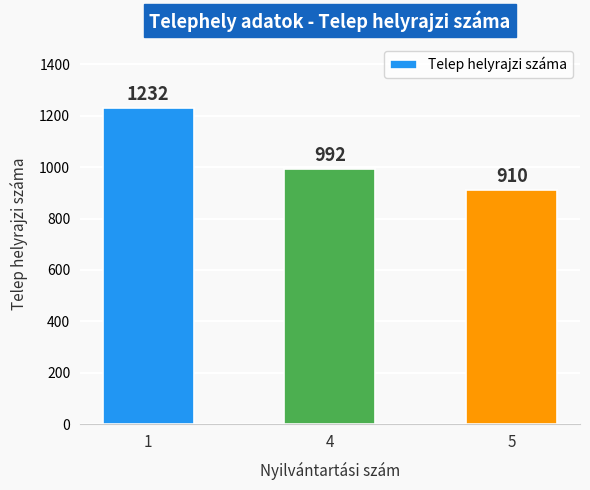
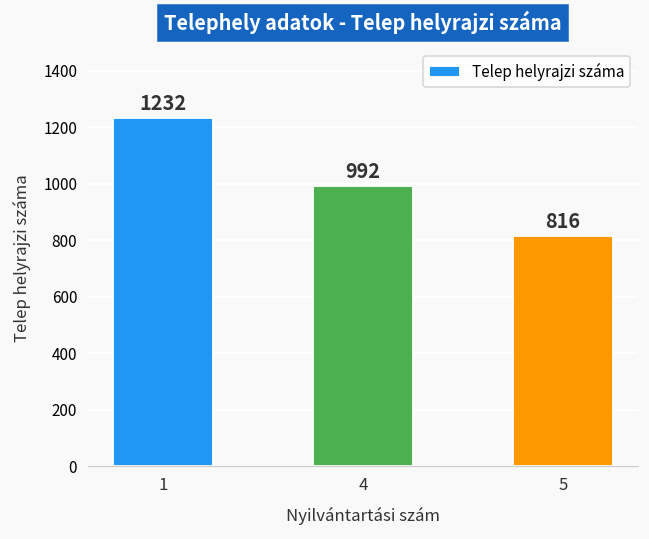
5: 910 -> 816
